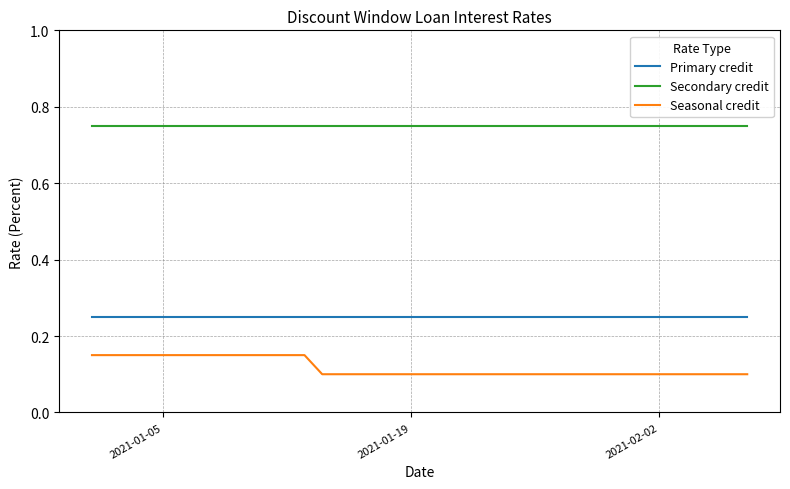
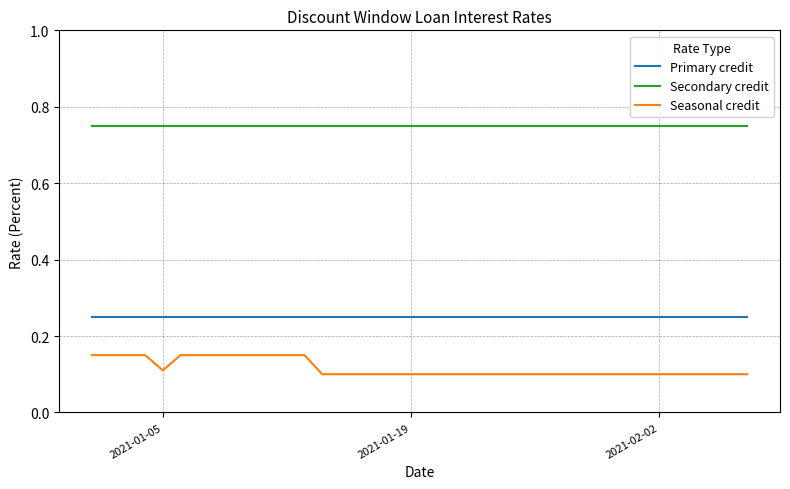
Seasonal credit, 2021-01-05: 0.15 -> 0.11
